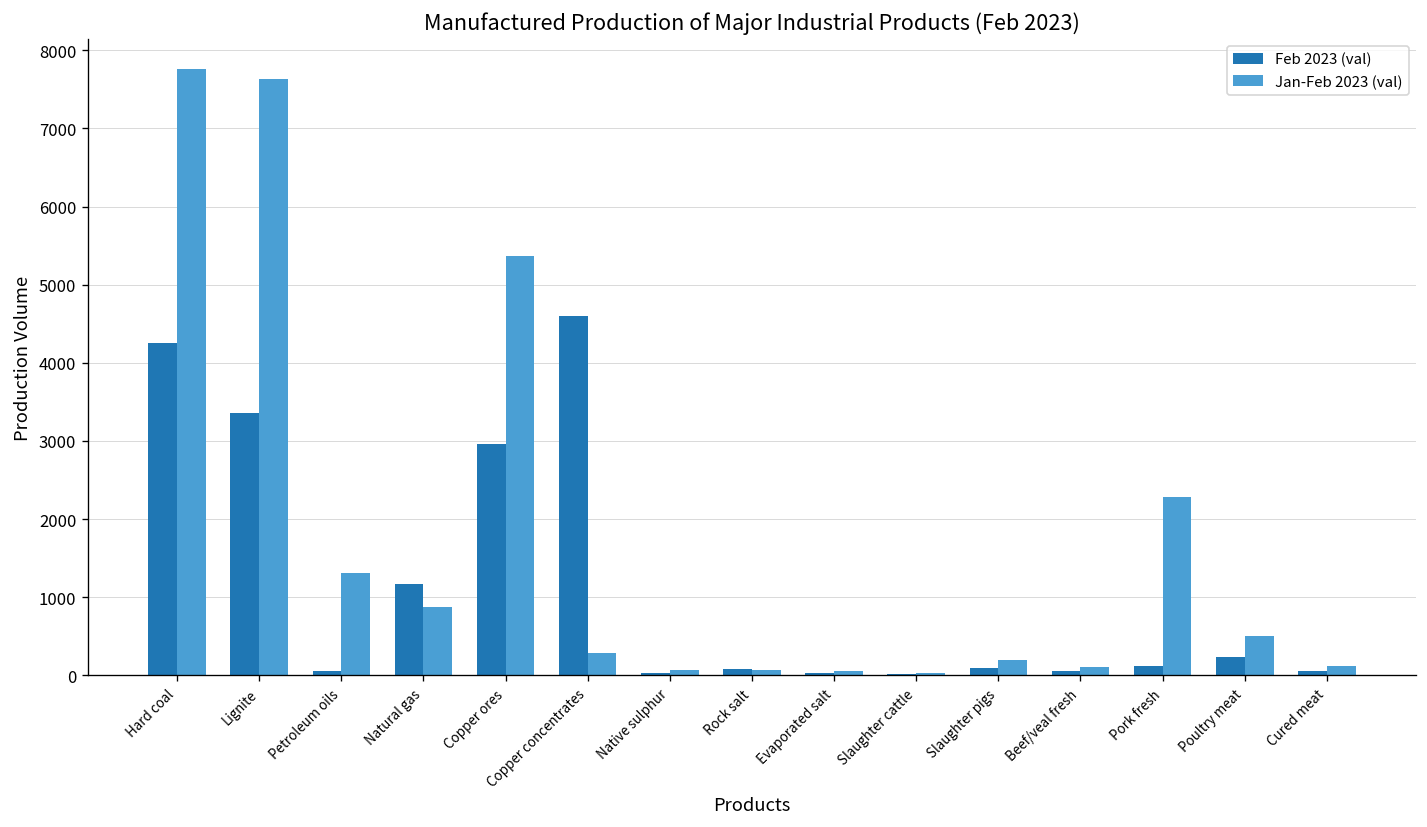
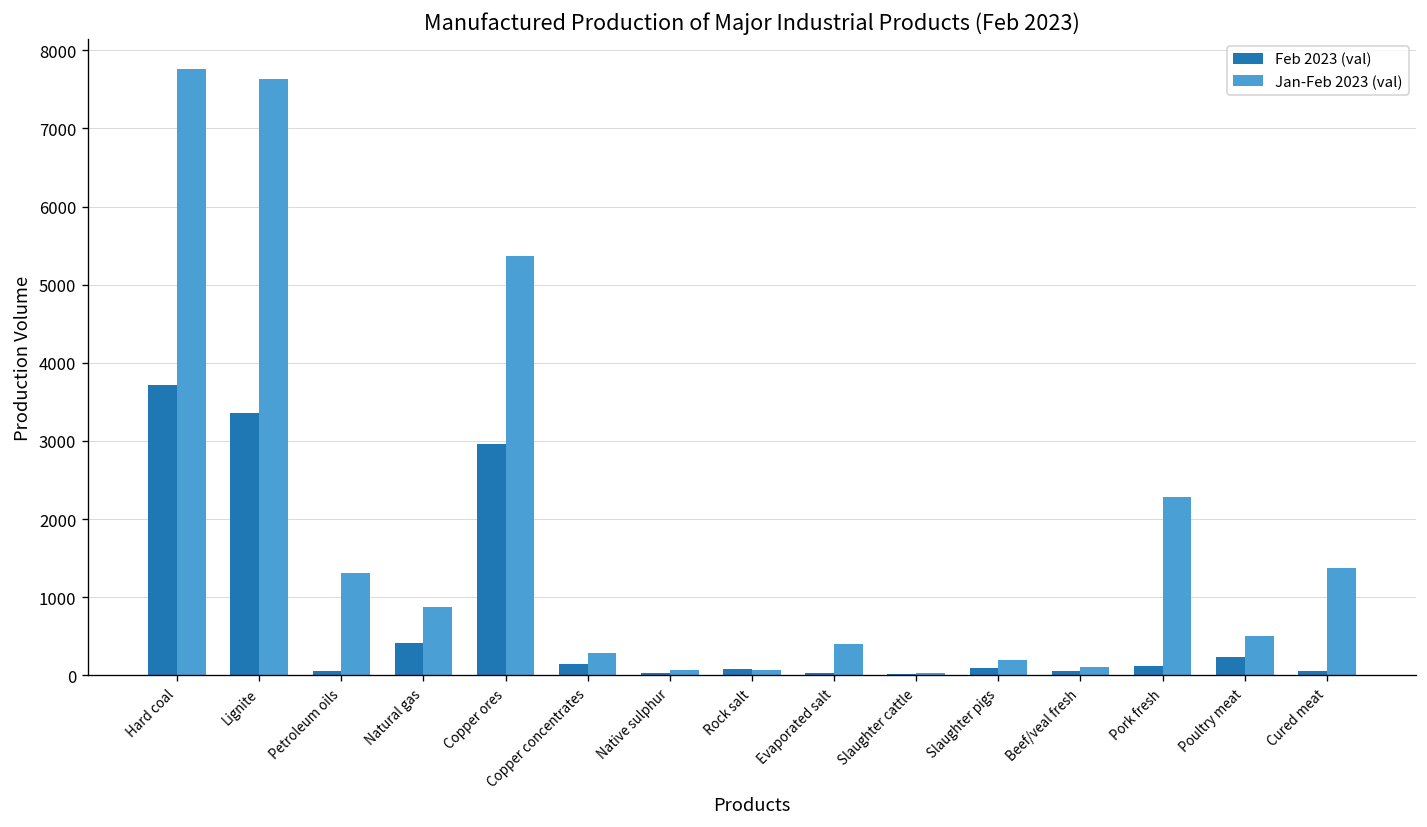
Feb 2023 (val), Hard coal: 4300 -> 3700
Feb 2023 (val), Natural gas: 1200 -> 400
Feb 2023 (val), Copper concentrates: 4600 -> 100
Jan-Feb 2023 (val), Evaporated salt: 100 -> 400
Jan-Feb 2023 (val), Cured meat: 100 -> 1400
